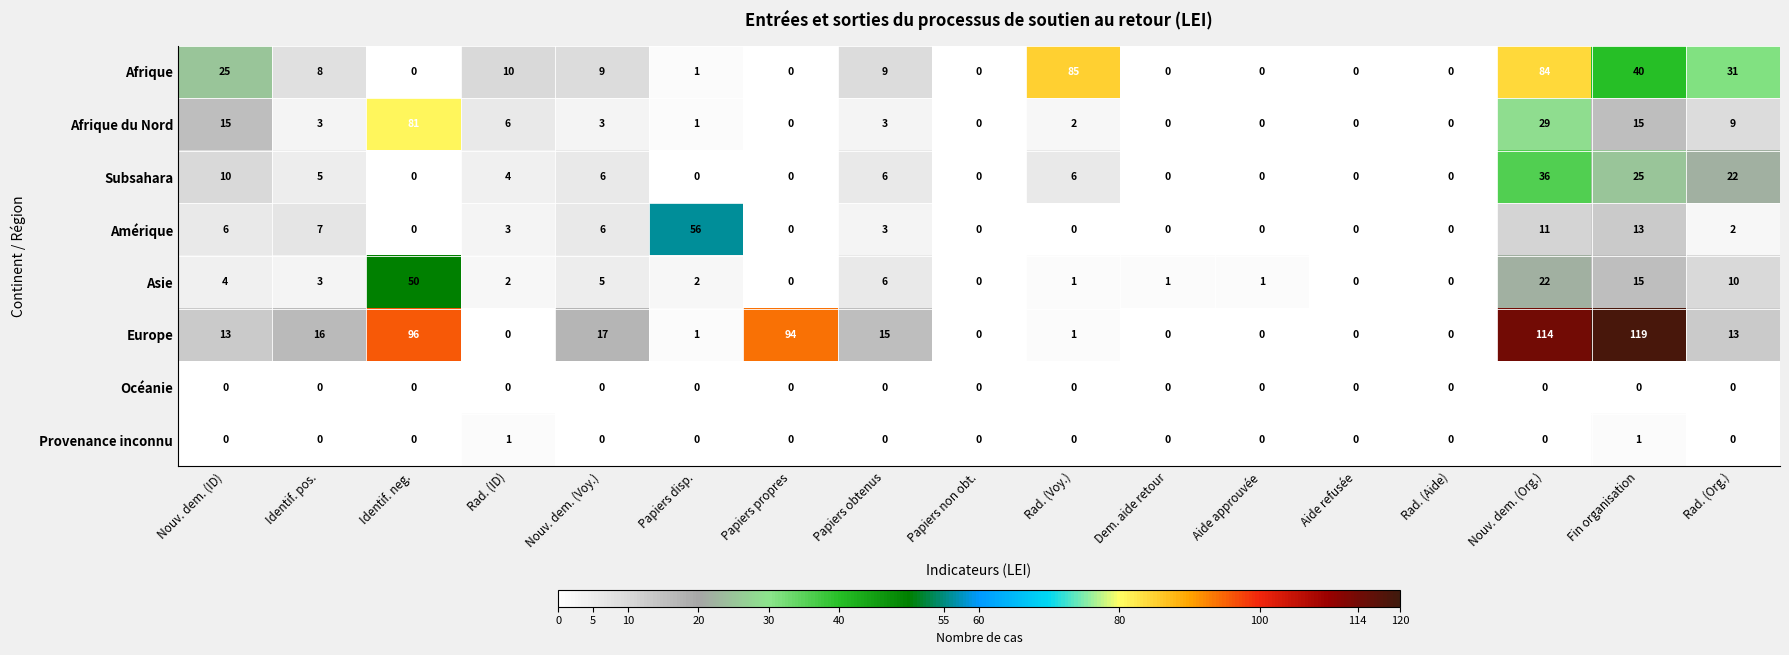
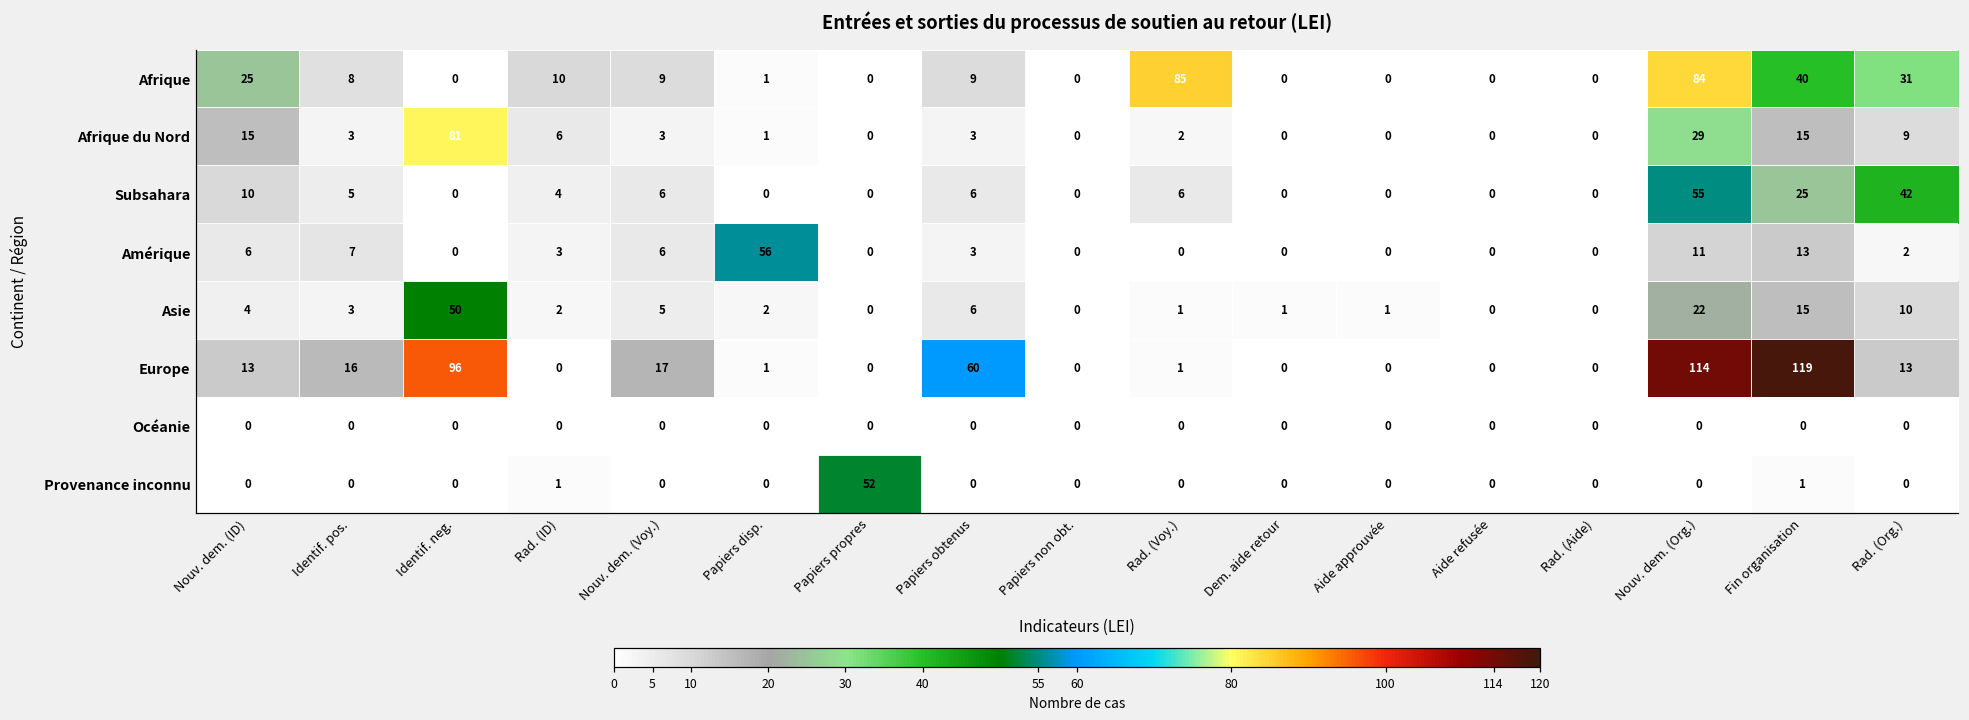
Subsahara, Nouv. dem. (Org.): 36 -> 55
Subsahara, Rad. (Org.): 22 -> 42
Europe, Papiers propres: 94 -> 0
Europe, Papiers obtenus: 15 -> 60
Provenance inconnu, Papiers propres: 0 -> 52
